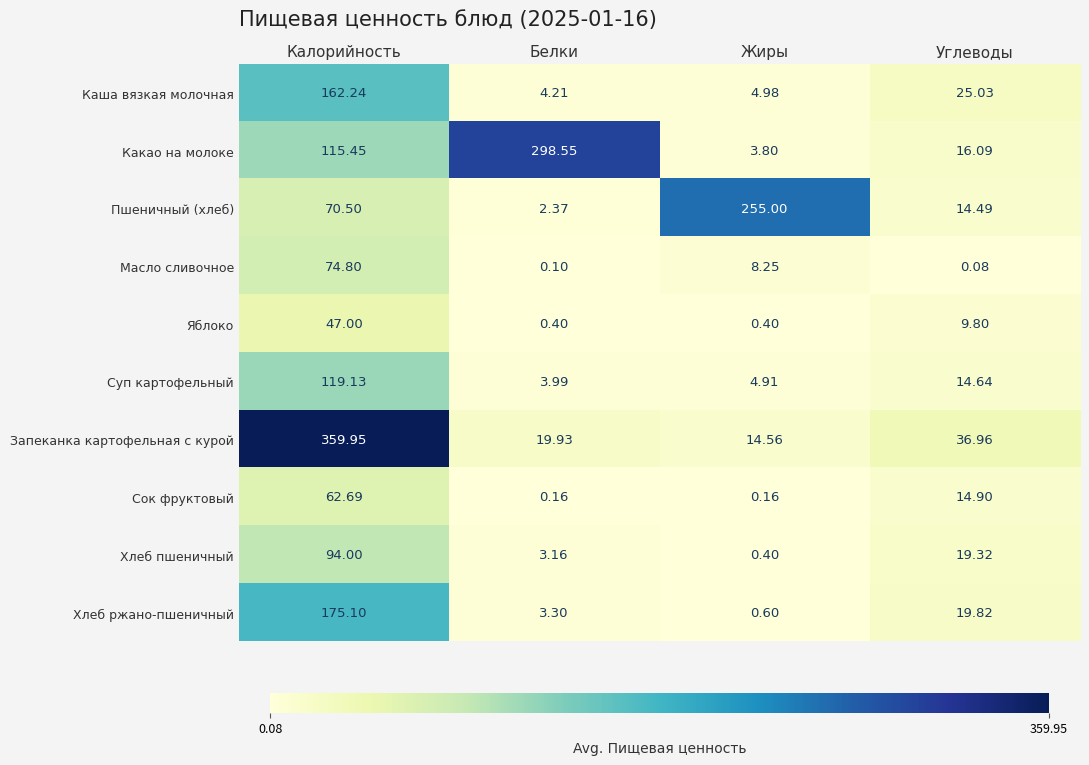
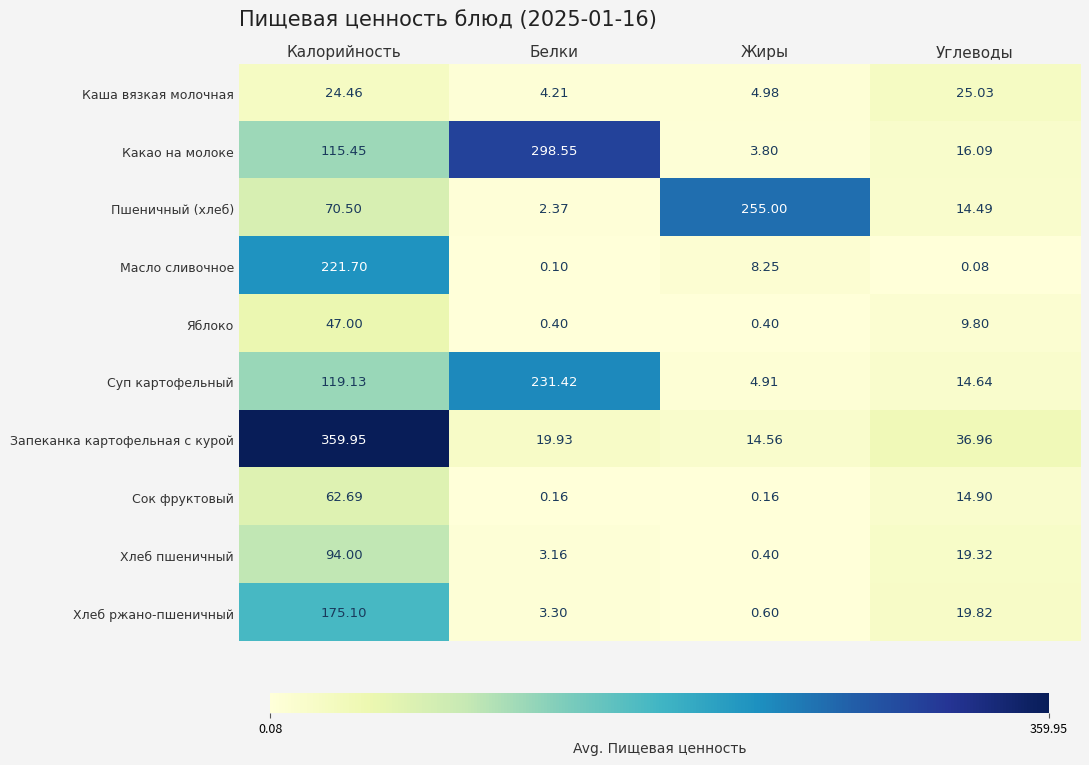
Каша вязкая молочная, Калорийность: 162.24 -> 24.46
Масло сливочное, Калорийность: 74.80 -> 221.70
Суп картофельный, Белки: 3.99 -> 231.42
